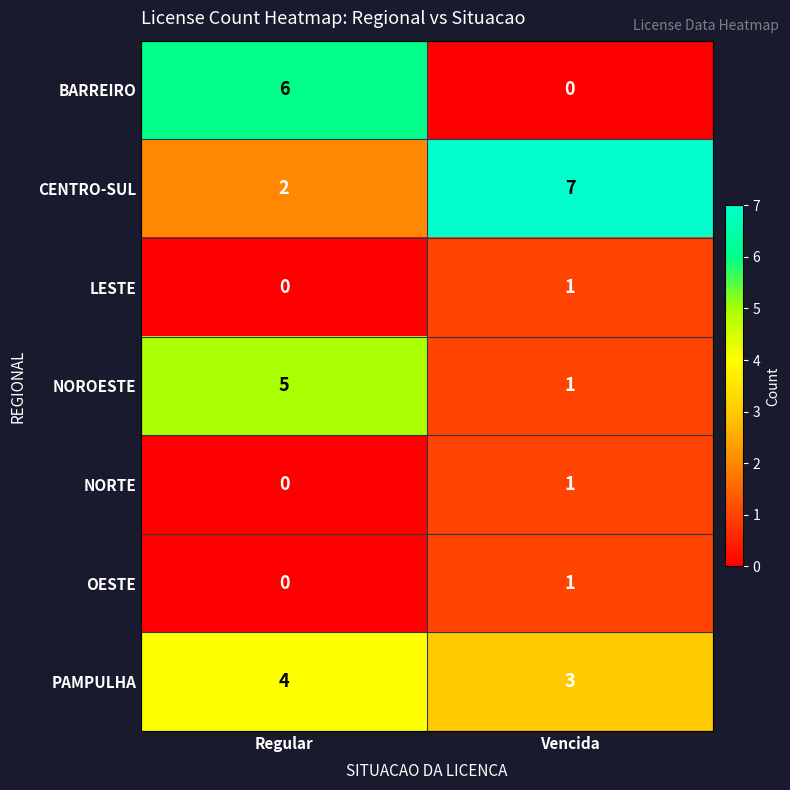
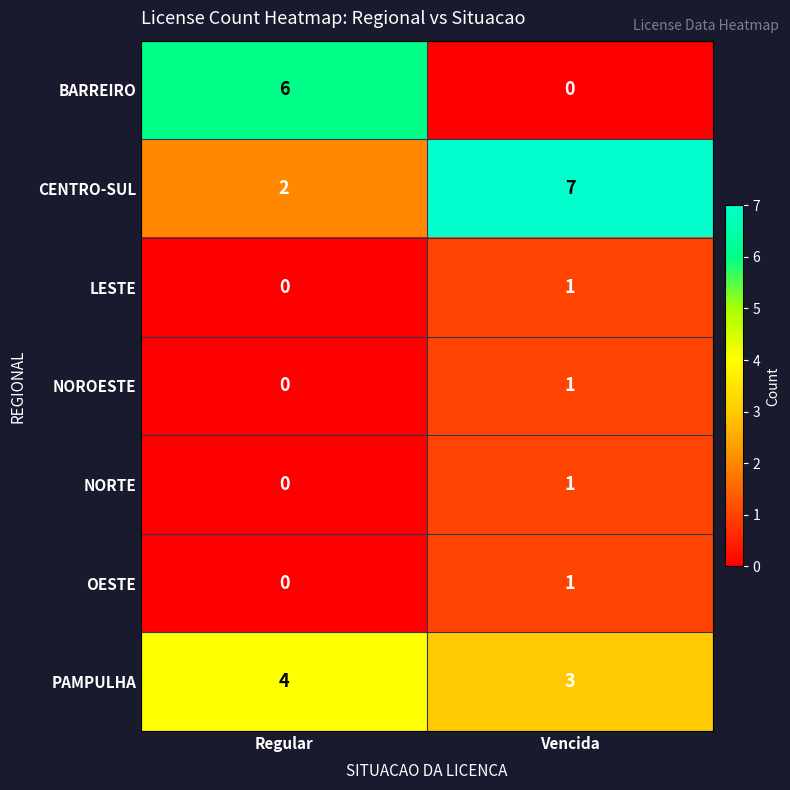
NOROESTE, Regular: 5 -> 0
